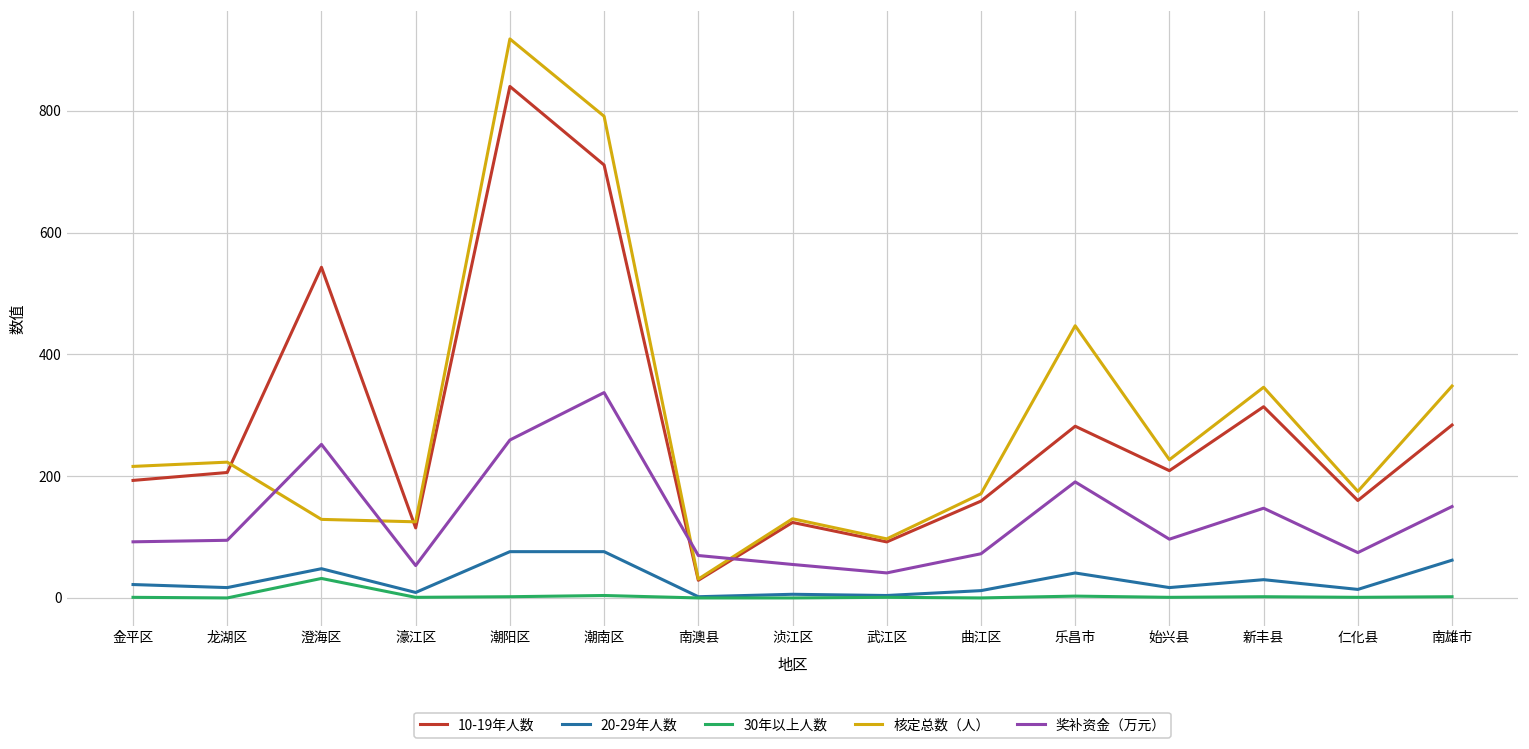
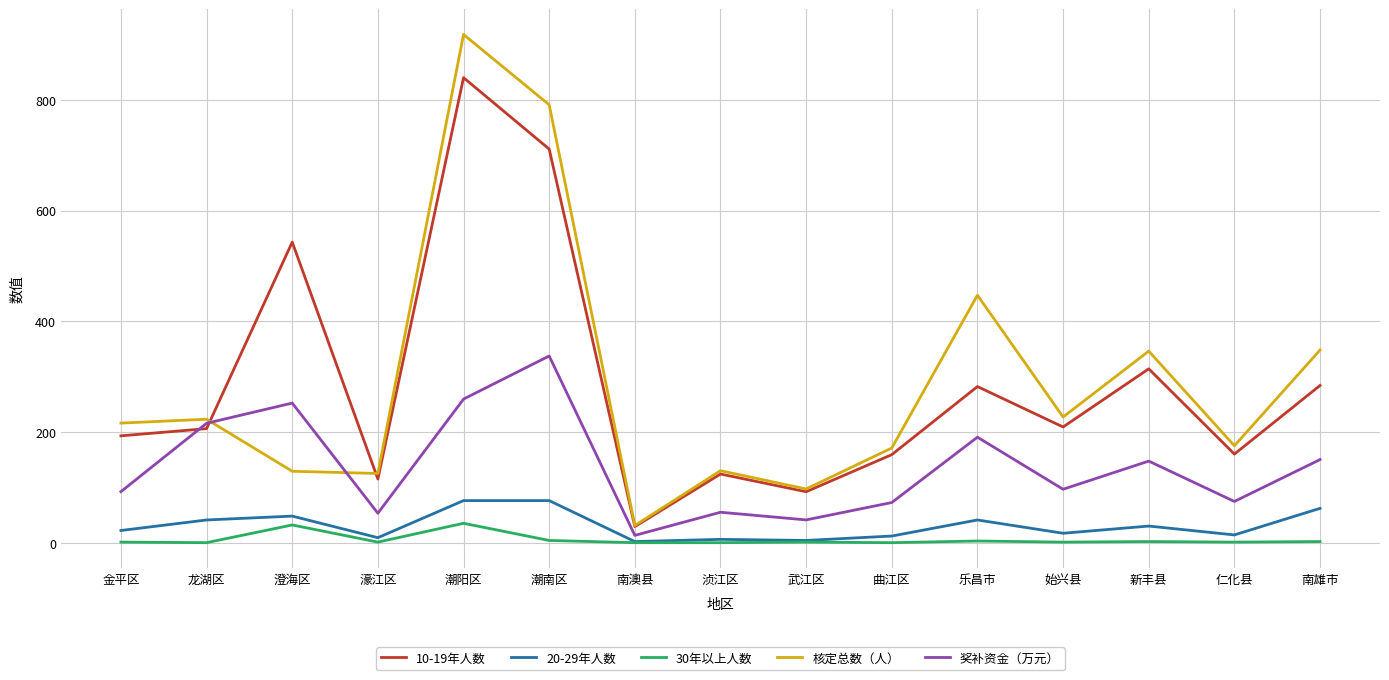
20-29年人数, 龙湖区: 20 -> 40
奖补资金（万元）, 龙湖区: 90 -> 220
30年以上人数, 潮阳区: 0 -> 40
奖补资金（万元）, 南澳县: 70 -> 10
